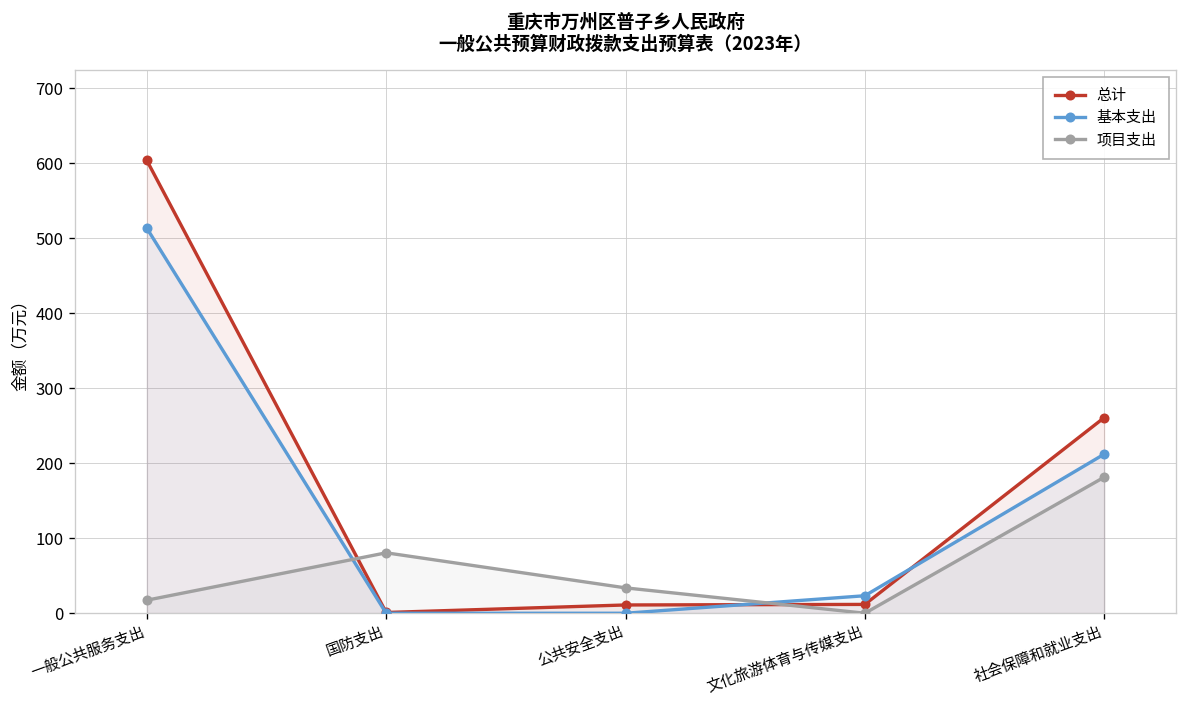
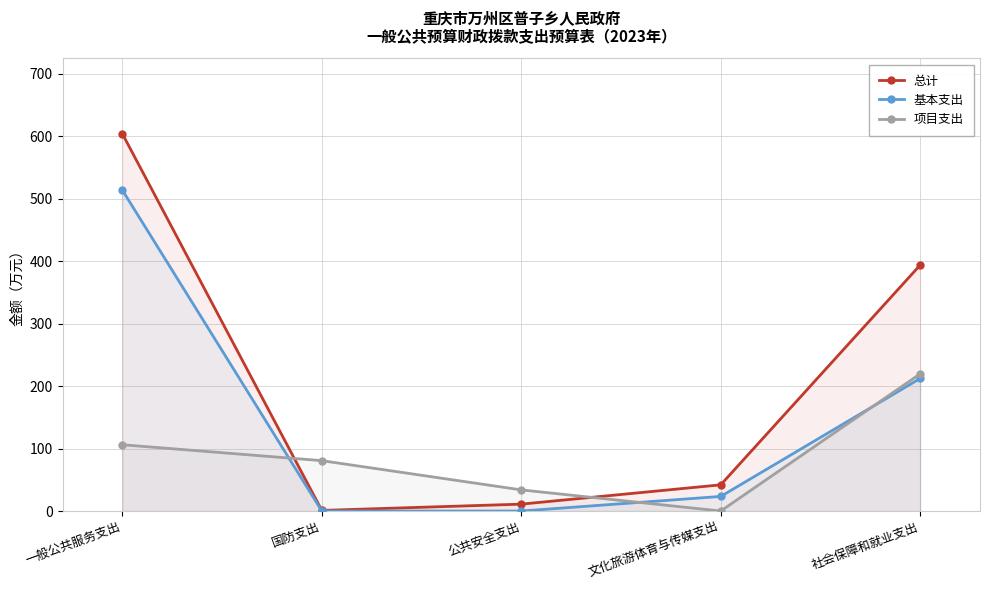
项目支出, 一般公共服务支出: 20 -> 110
总计, 文化旅游体育与传媒支出: 10 -> 40
总计, 社会保障和就业支出: 260 -> 390
项目支出, 社会保障和就业支出: 180 -> 220
